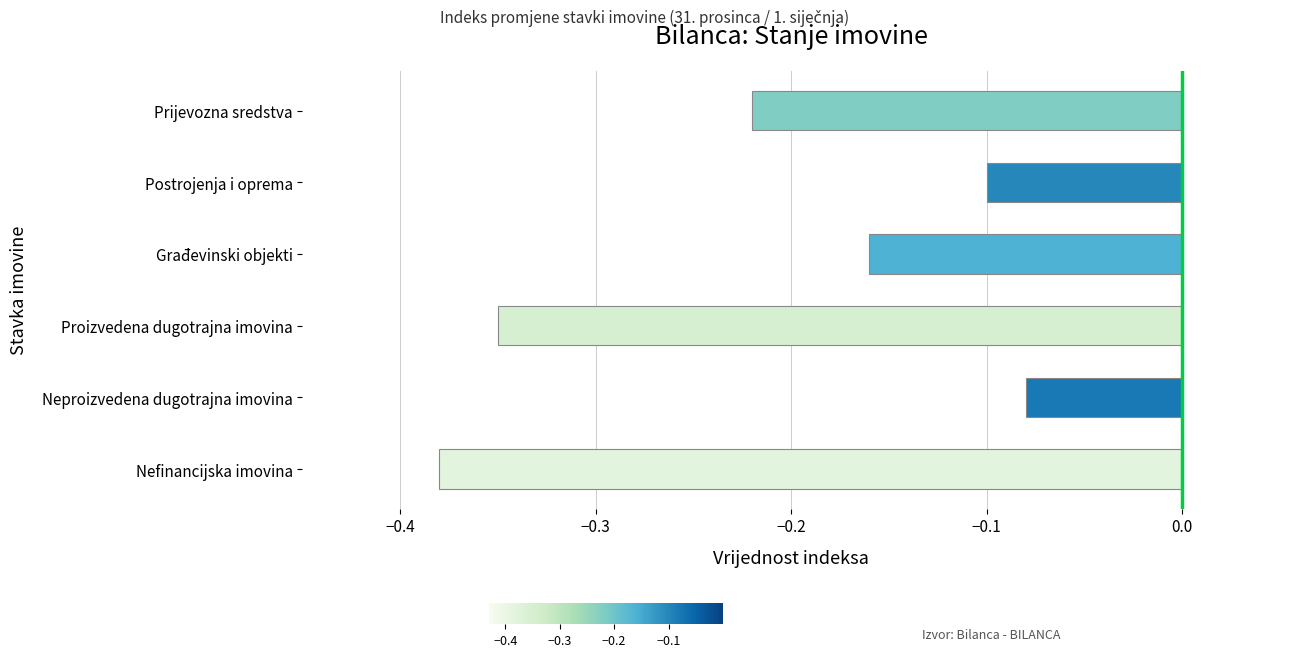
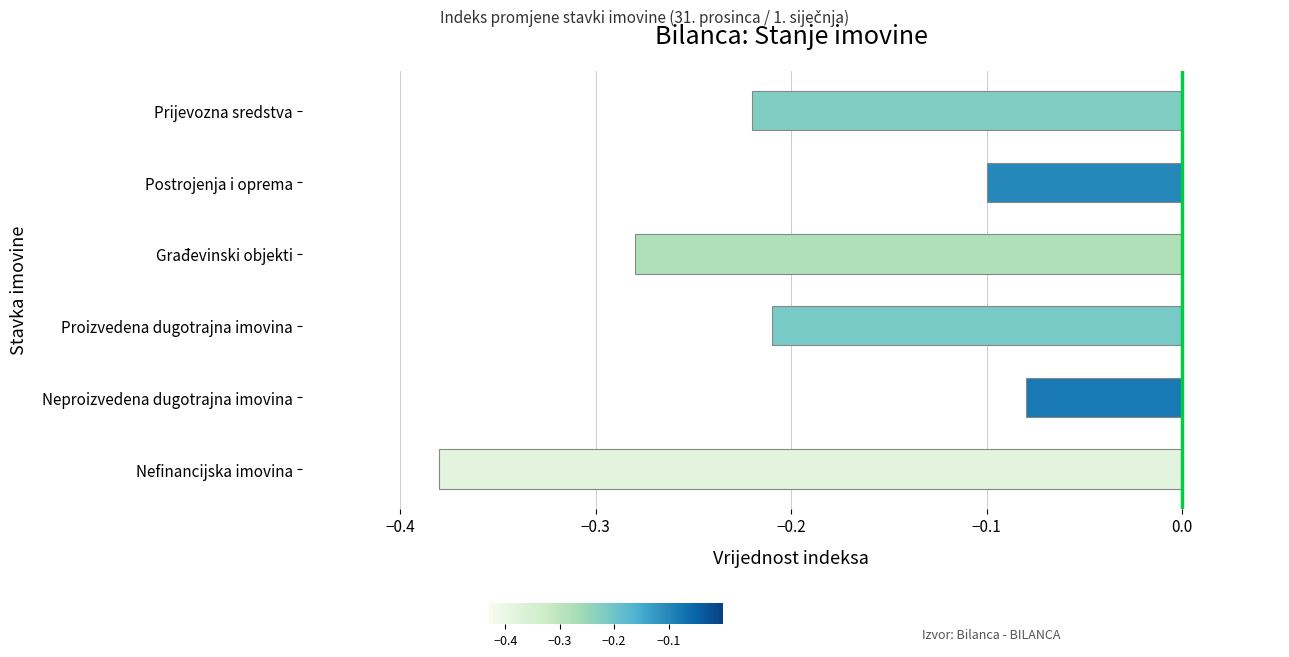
Građevinski objekti: -0.16 -> -0.28
Proizvedena dugotrajna imovina: -0.35 -> -0.21
